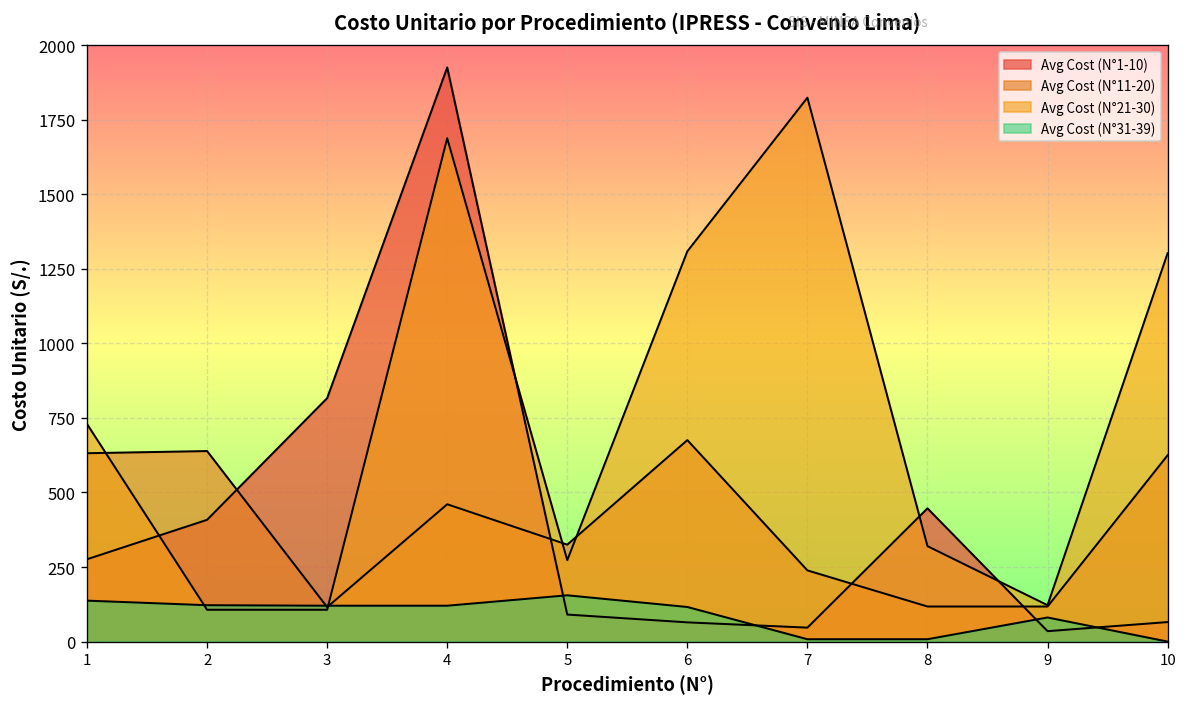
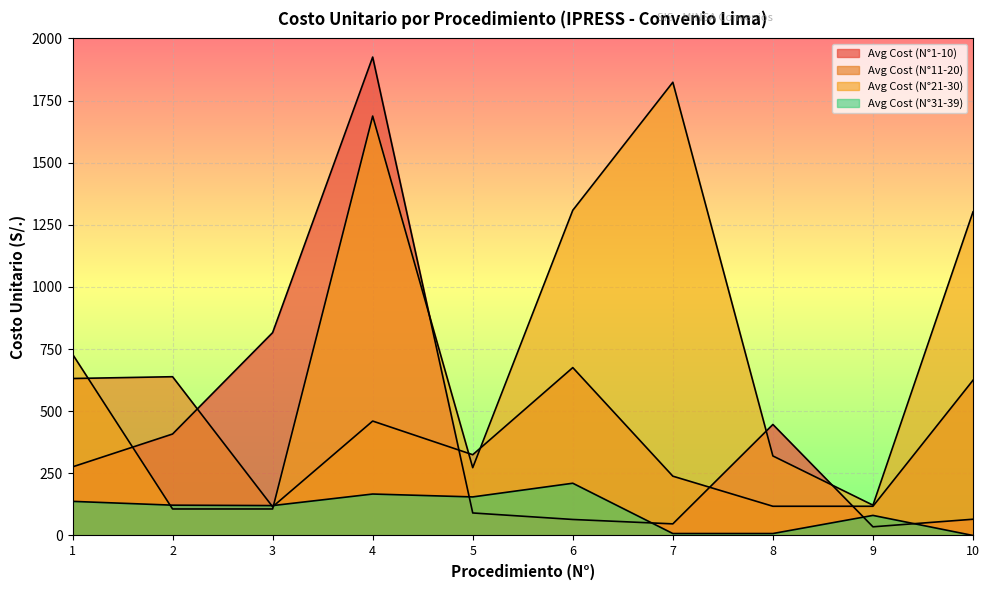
Avg Cost (N°31-39), 4: 120 -> 170
Avg Cost (N°31-39), 6: 120 -> 210
